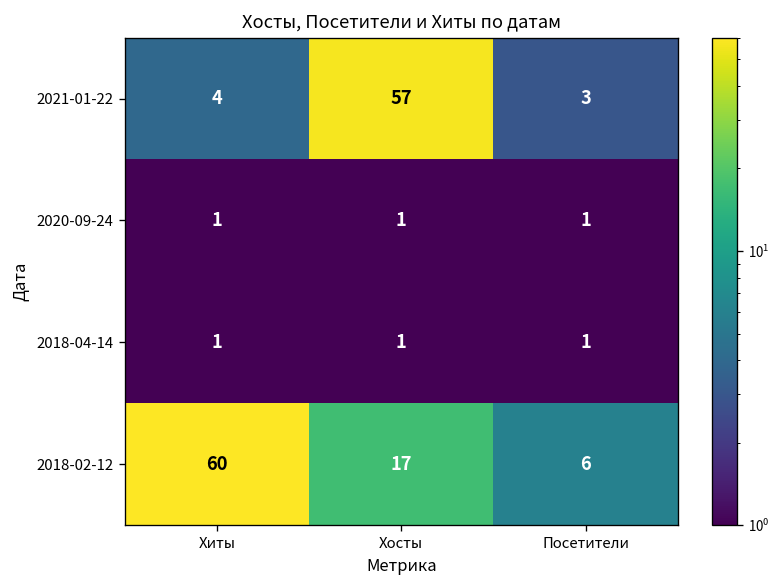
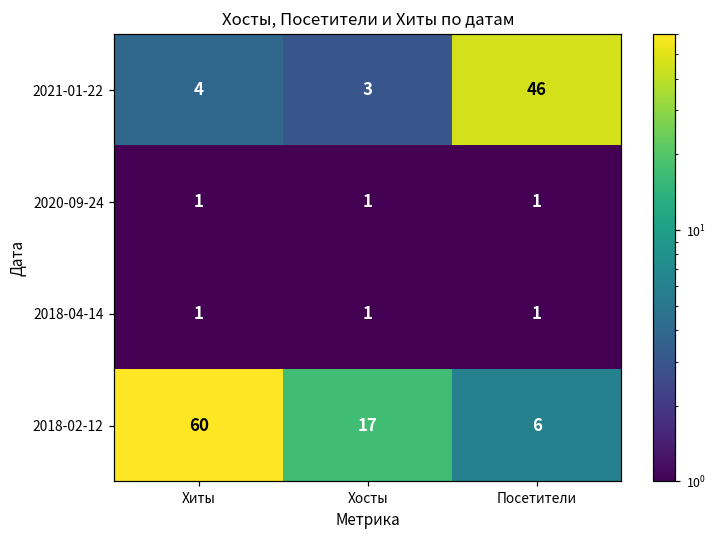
2021-01-22, Хосты: 57 -> 3
2021-01-22, Посетители: 3 -> 46
